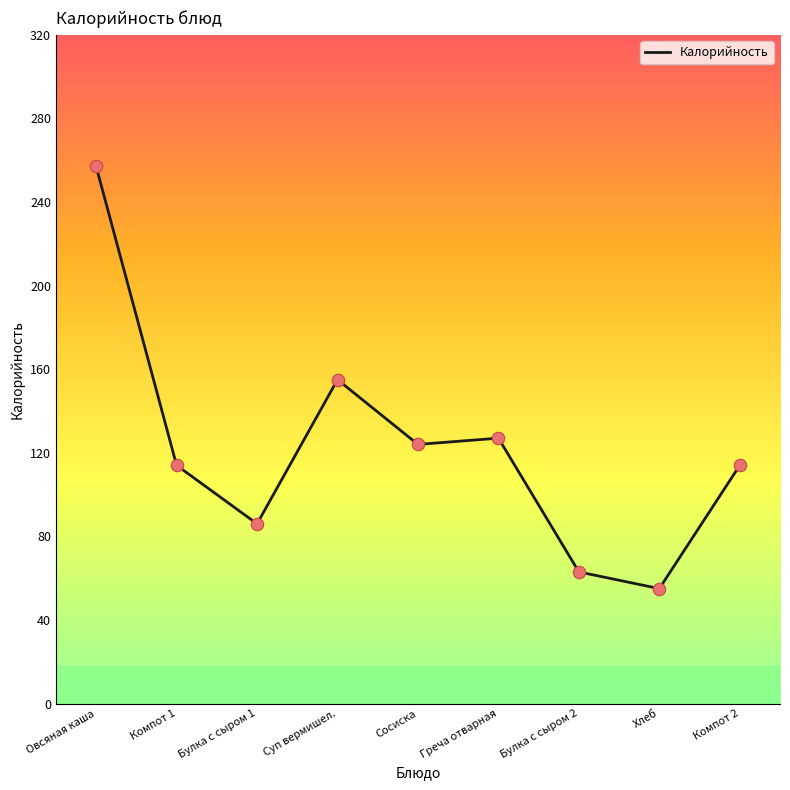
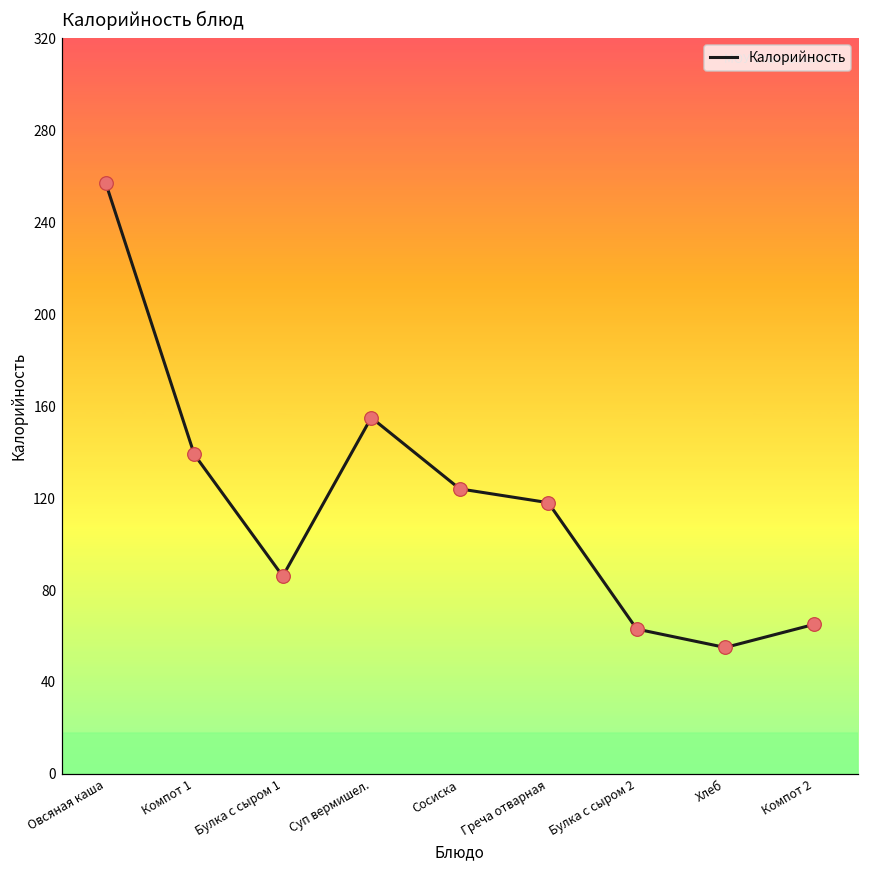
Компот 1: 114 -> 139
Греча отварная: 127 -> 118
Компот 2: 114 -> 65
